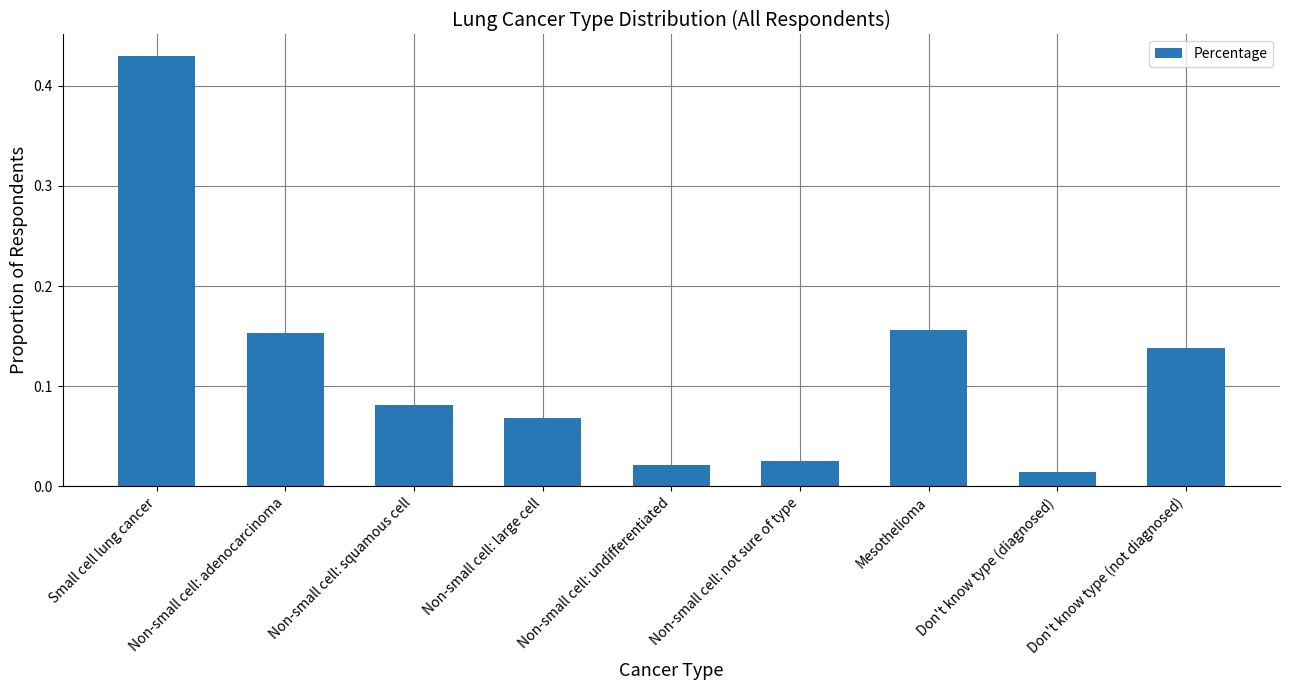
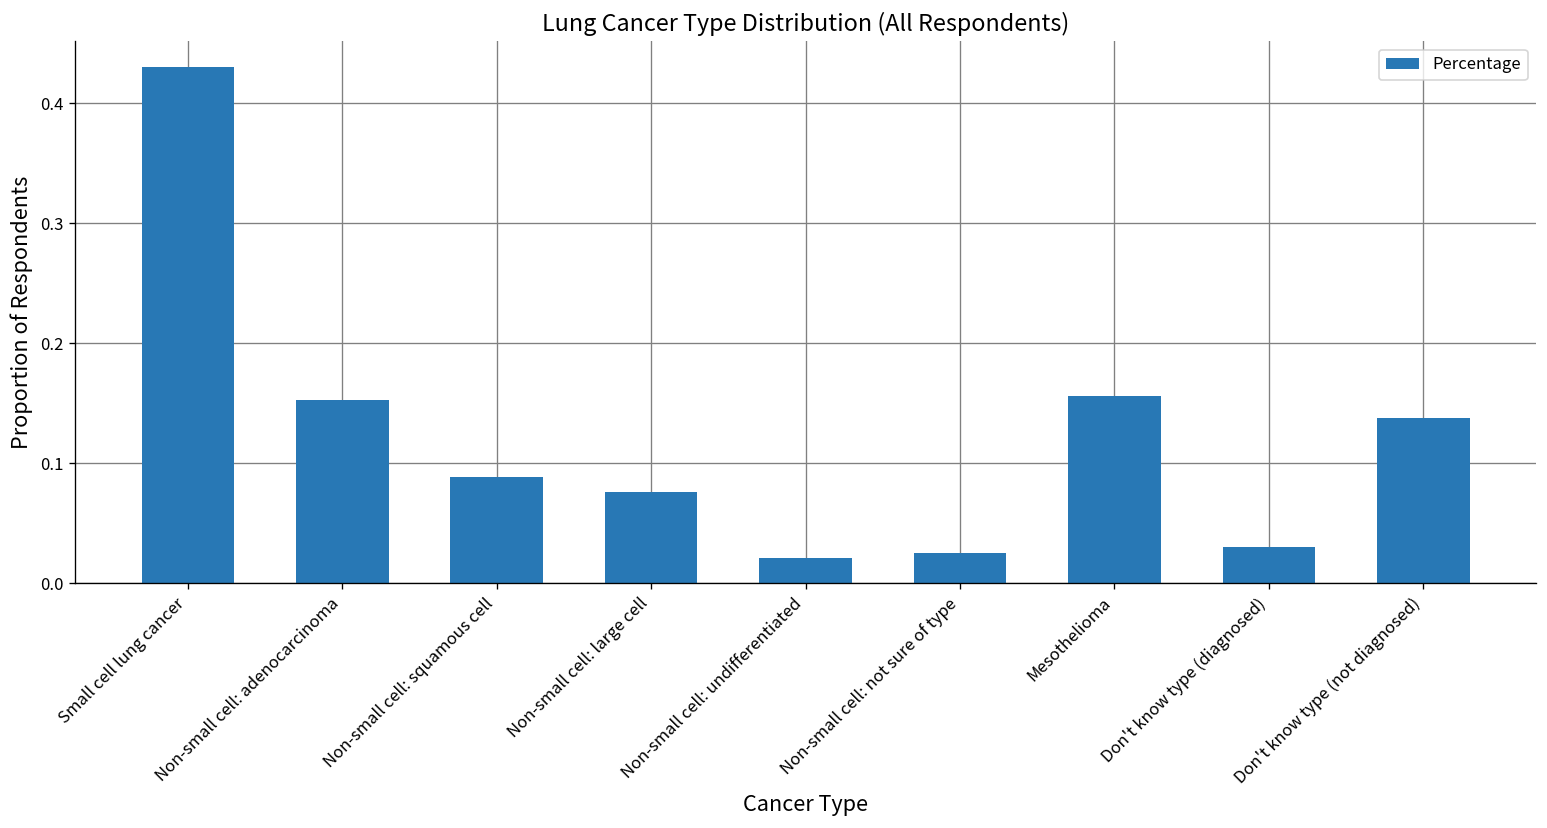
Non-small cell: squamous cell: 0.081 -> 0.089
Non-small cell: large cell: 0.068 -> 0.076
Don't know type (diagnosed): 0.014 -> 0.030
